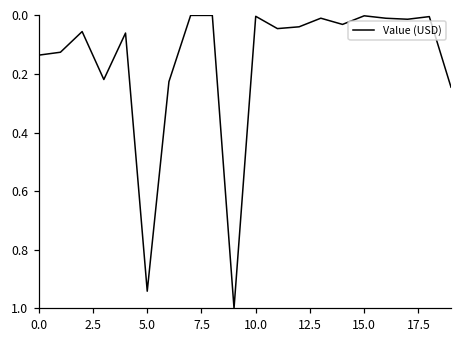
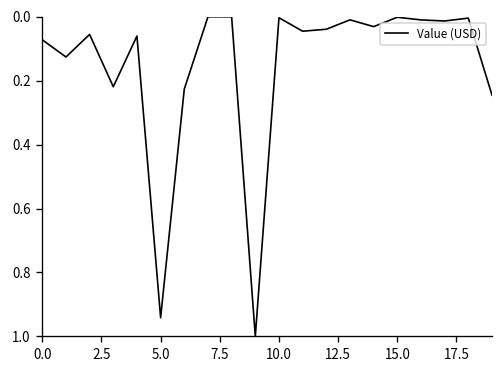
0.0: 0.14 -> 0.07
